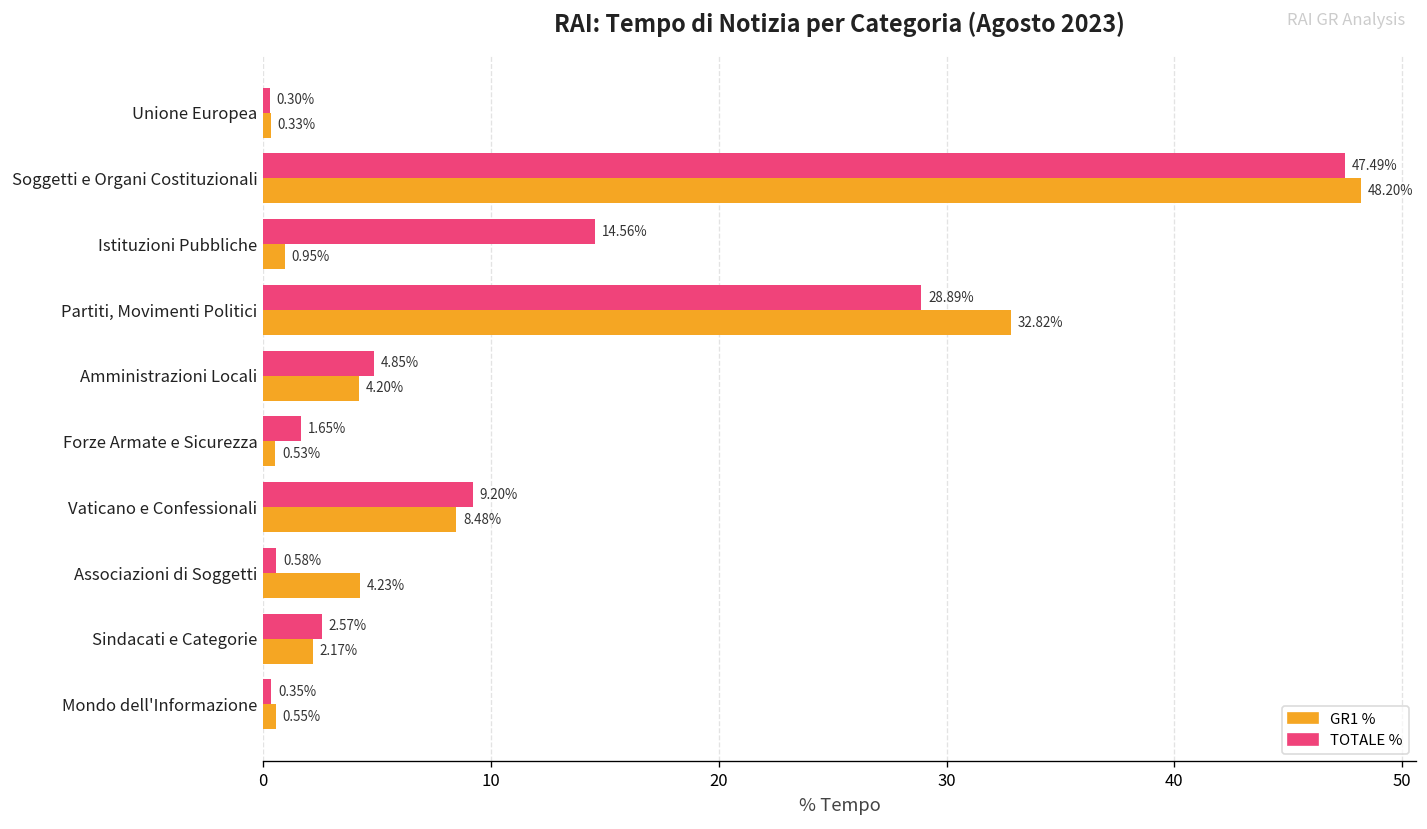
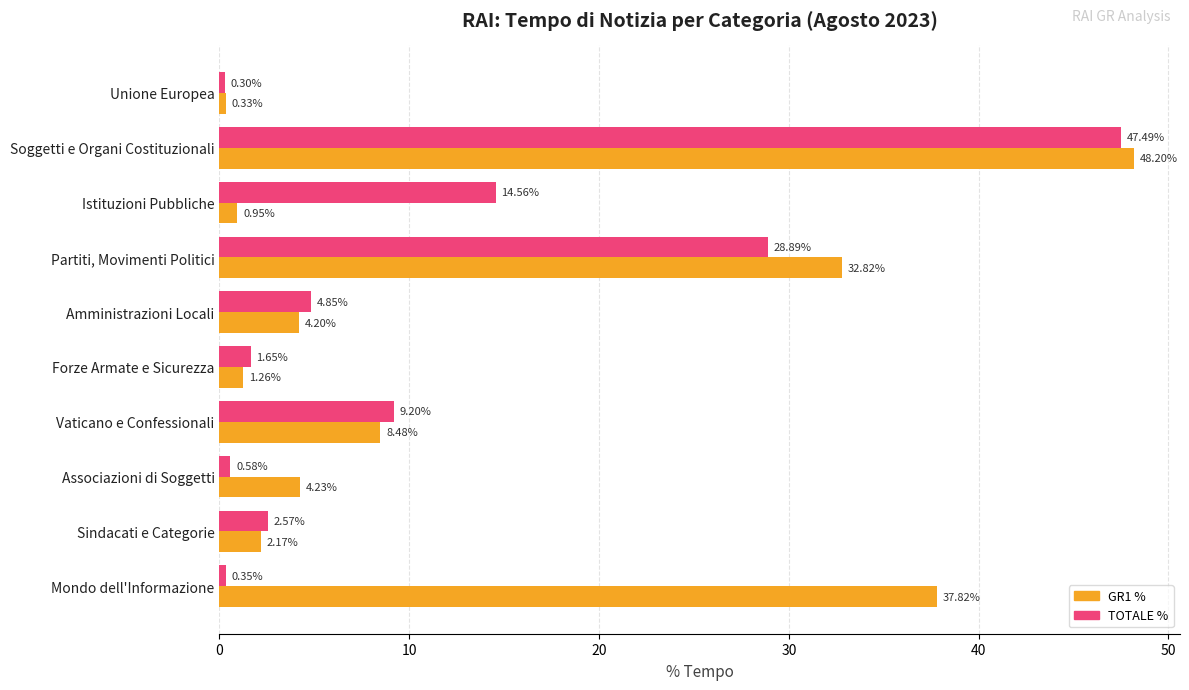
GR1 %, Forze Armate e Sicurezza: 0.53% -> 1.26%
GR1 %, Mondo dell'Informazione: 0.55% -> 37.82%
